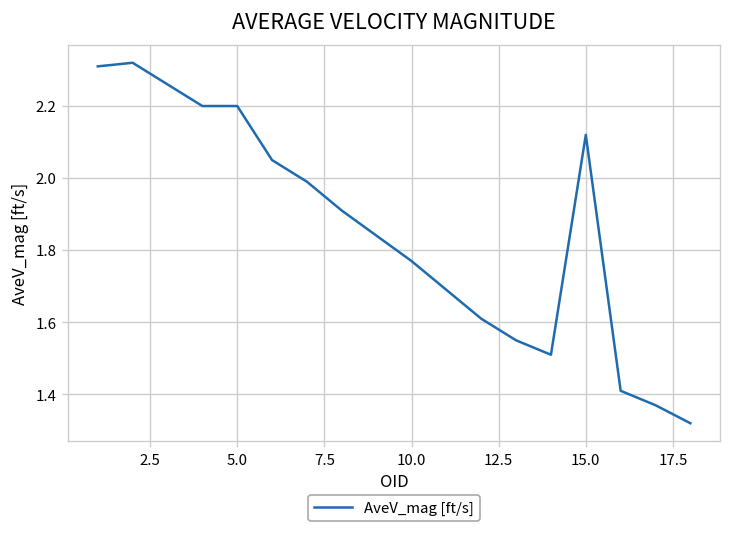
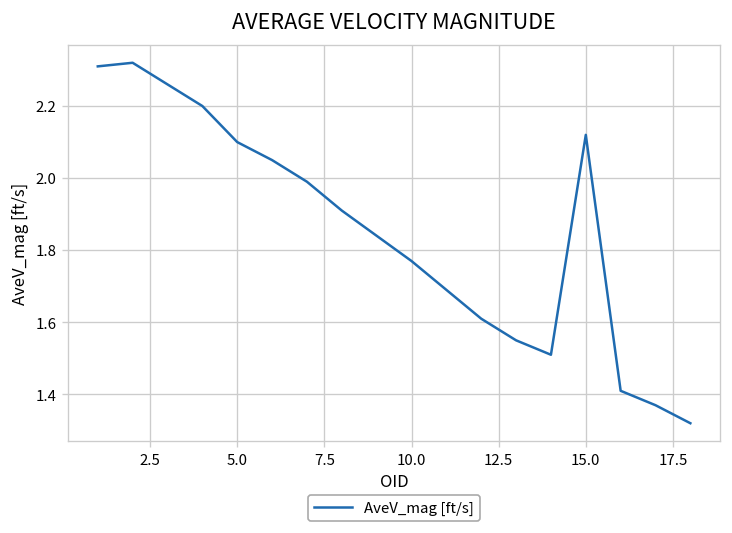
5.0: 2.2 -> 2.1
